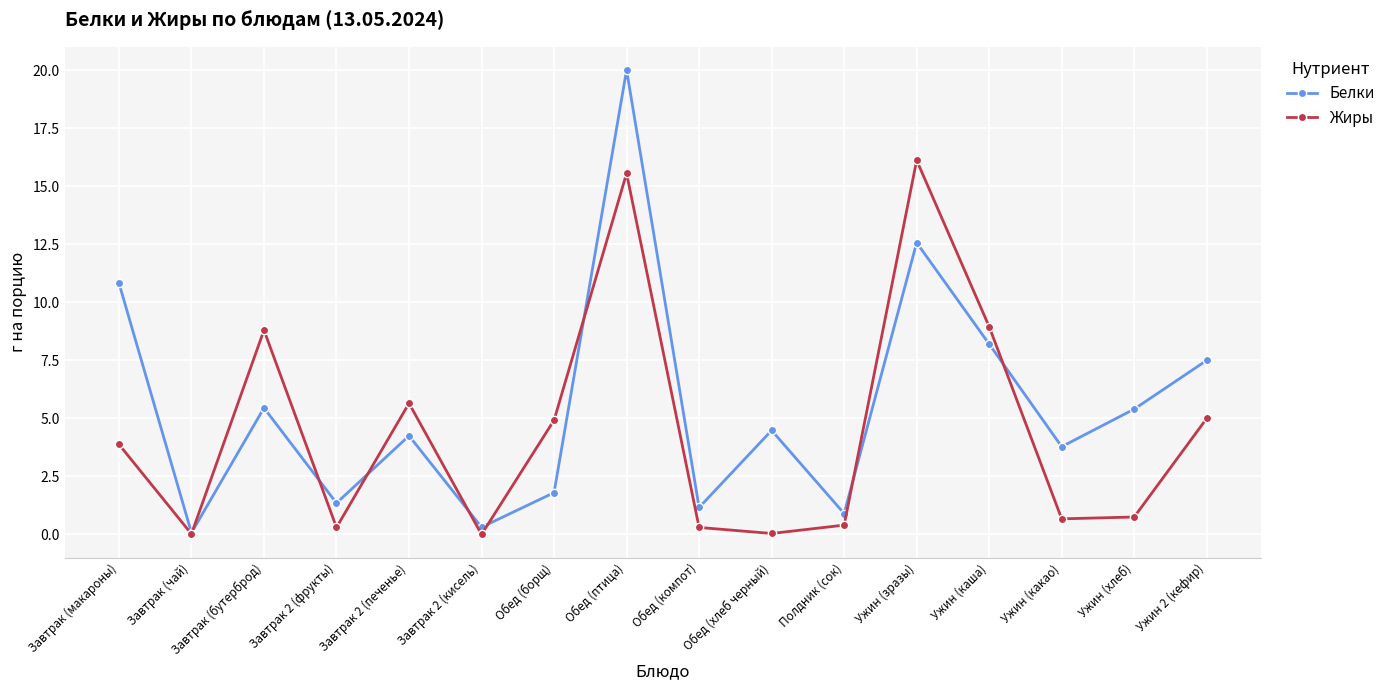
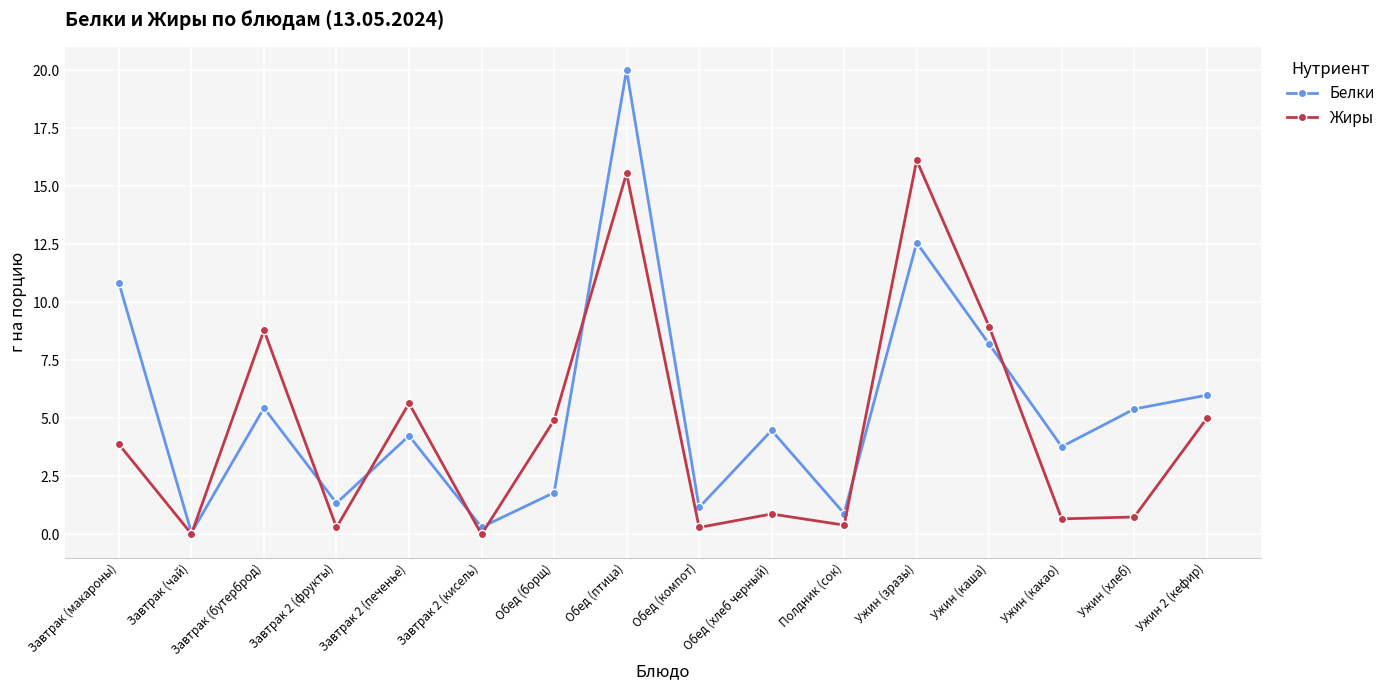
Жиры, Обед (хлеб черный): 0.0 -> 0.9
Белки, Ужин 2 (кефир): 7.5 -> 6.0
